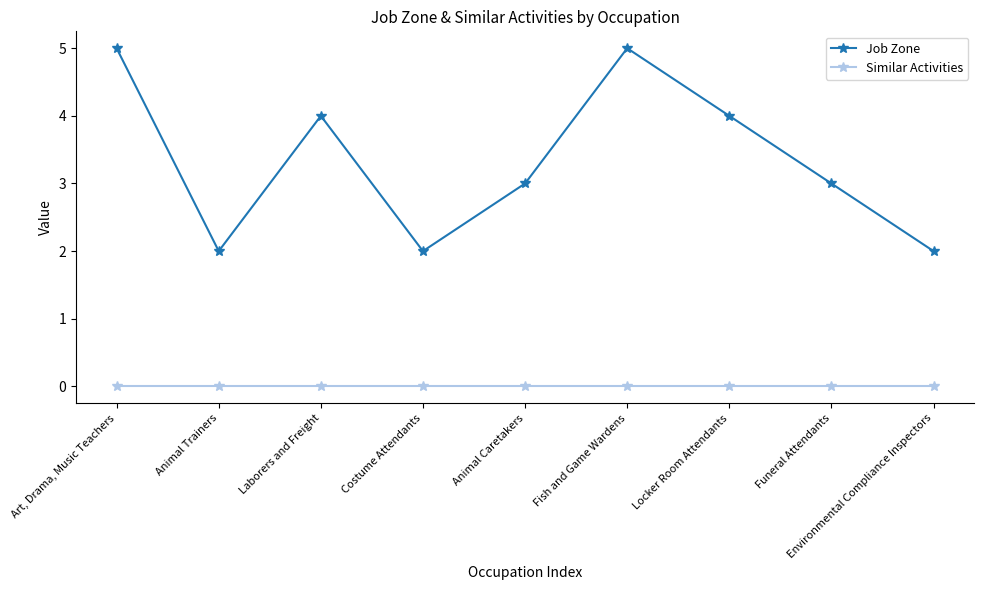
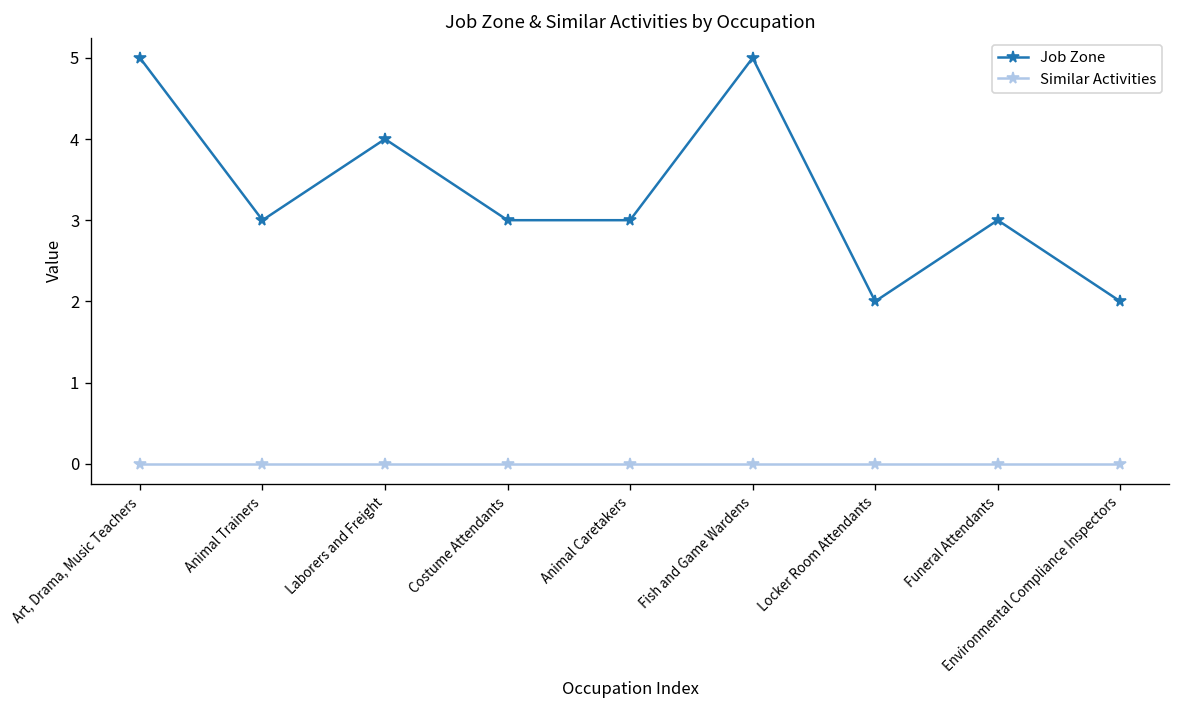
Job Zone, Animal Trainers: 2 -> 3
Job Zone, Costume Attendants: 2 -> 3
Job Zone, Locker Room Attendants: 4 -> 2
